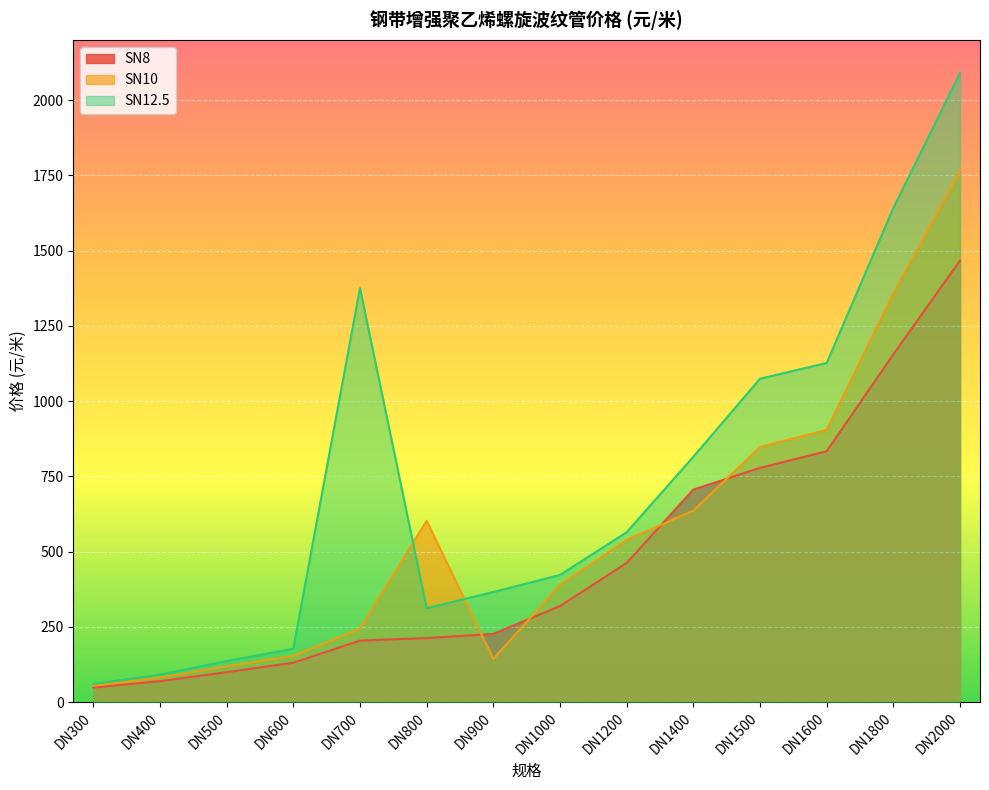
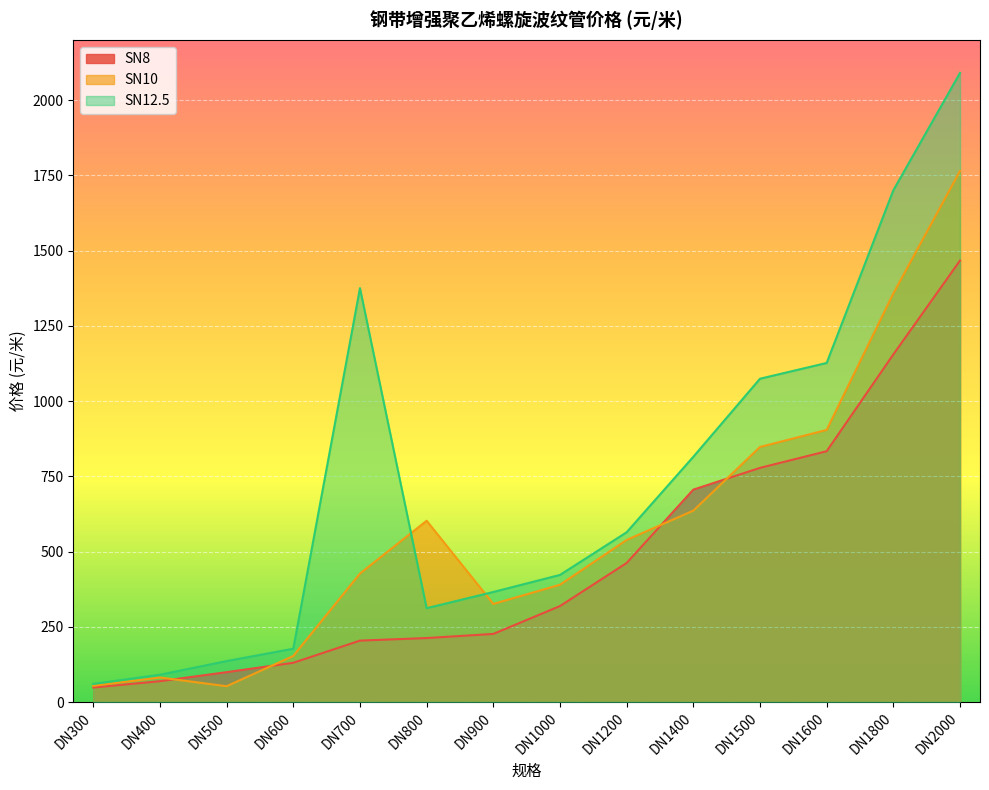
SN10, DN500: 120 -> 50
SN10, DN700: 240 -> 430
SN10, DN900: 140 -> 330
SN12.5, DN1800: 1640 -> 1700
